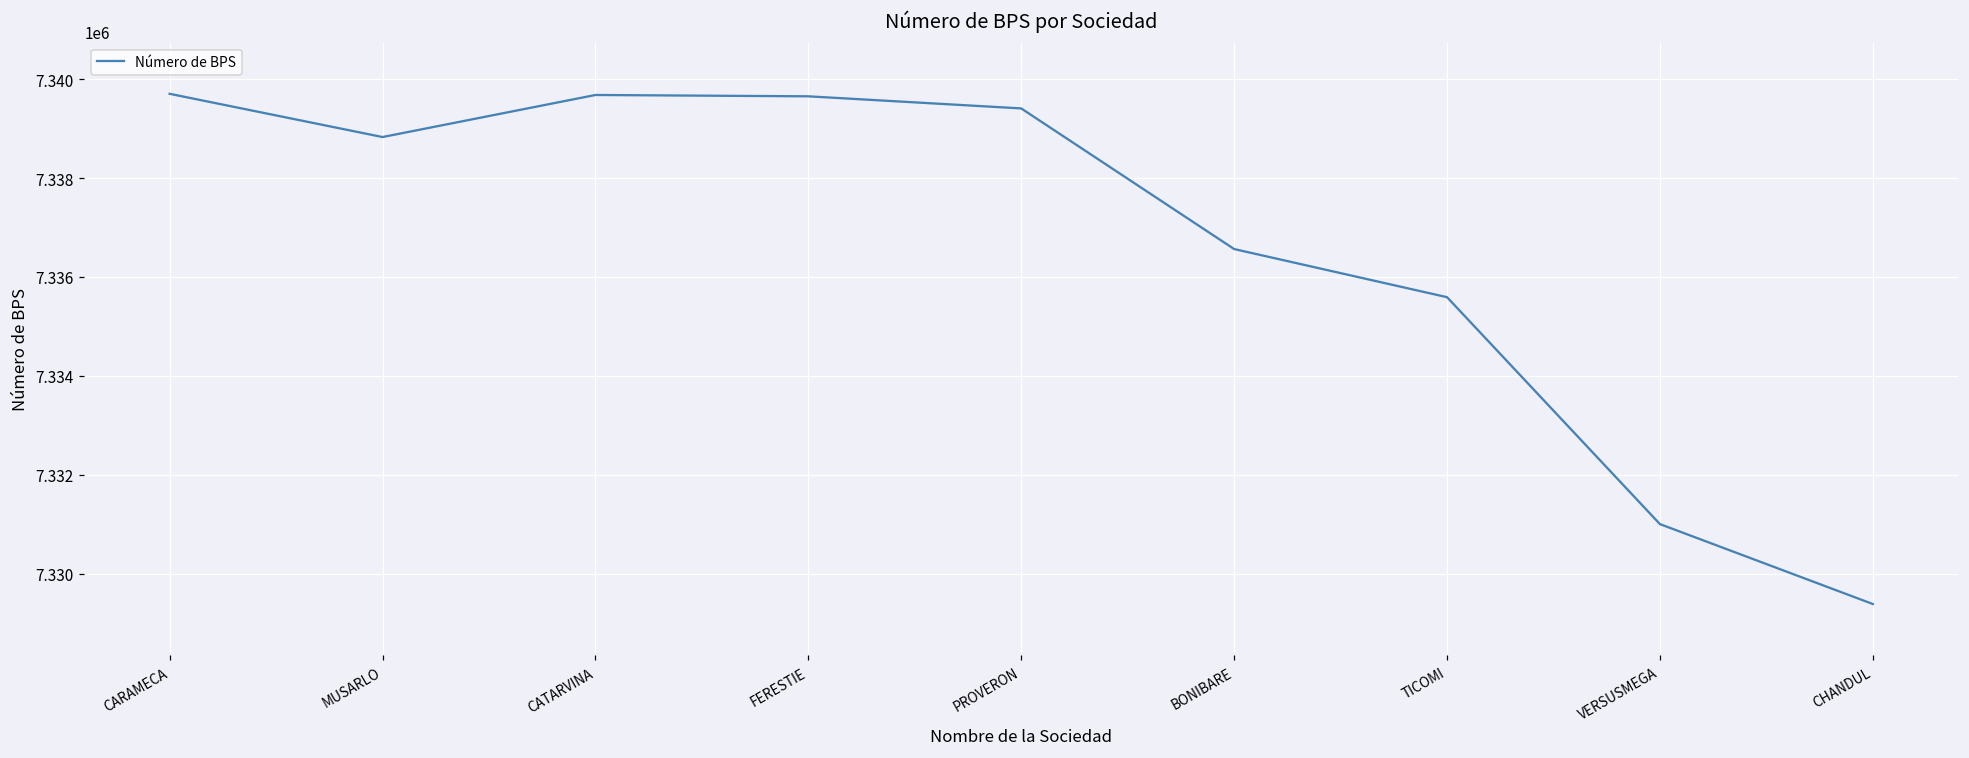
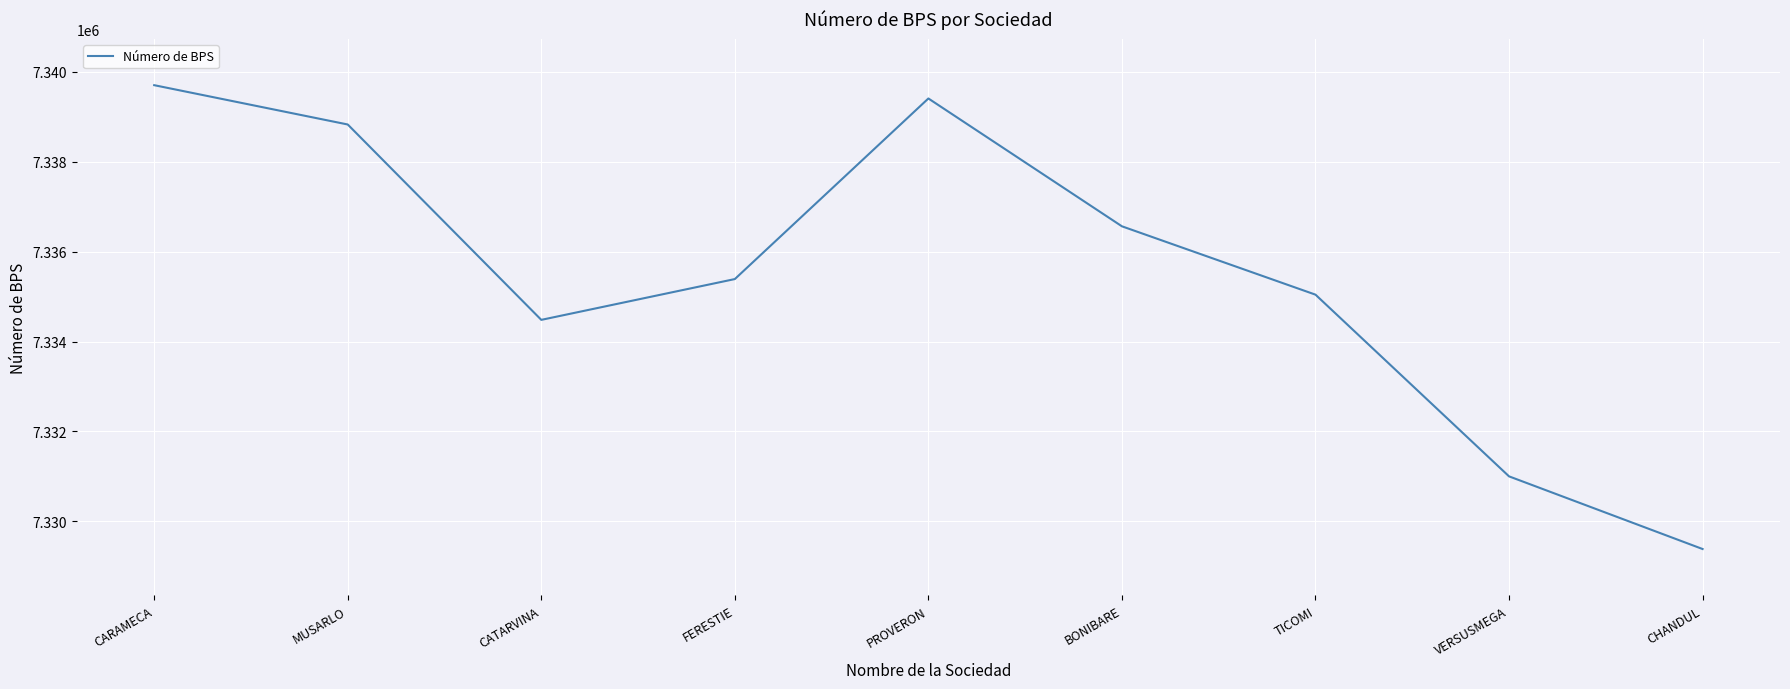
CATARVINA: 7339700 -> 7334500
FERESTIE: 7339700 -> 7335400
TICOMI: 7335600 -> 7335000
